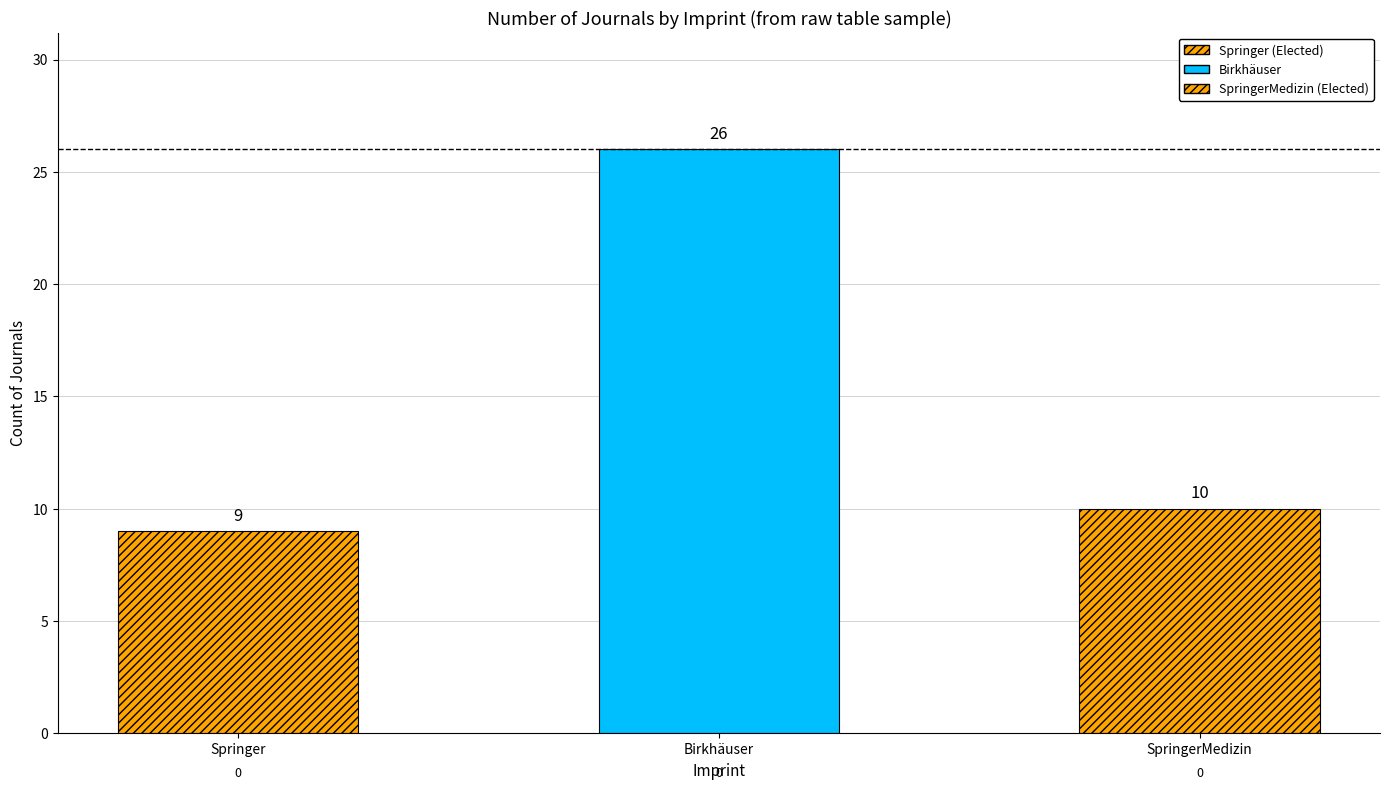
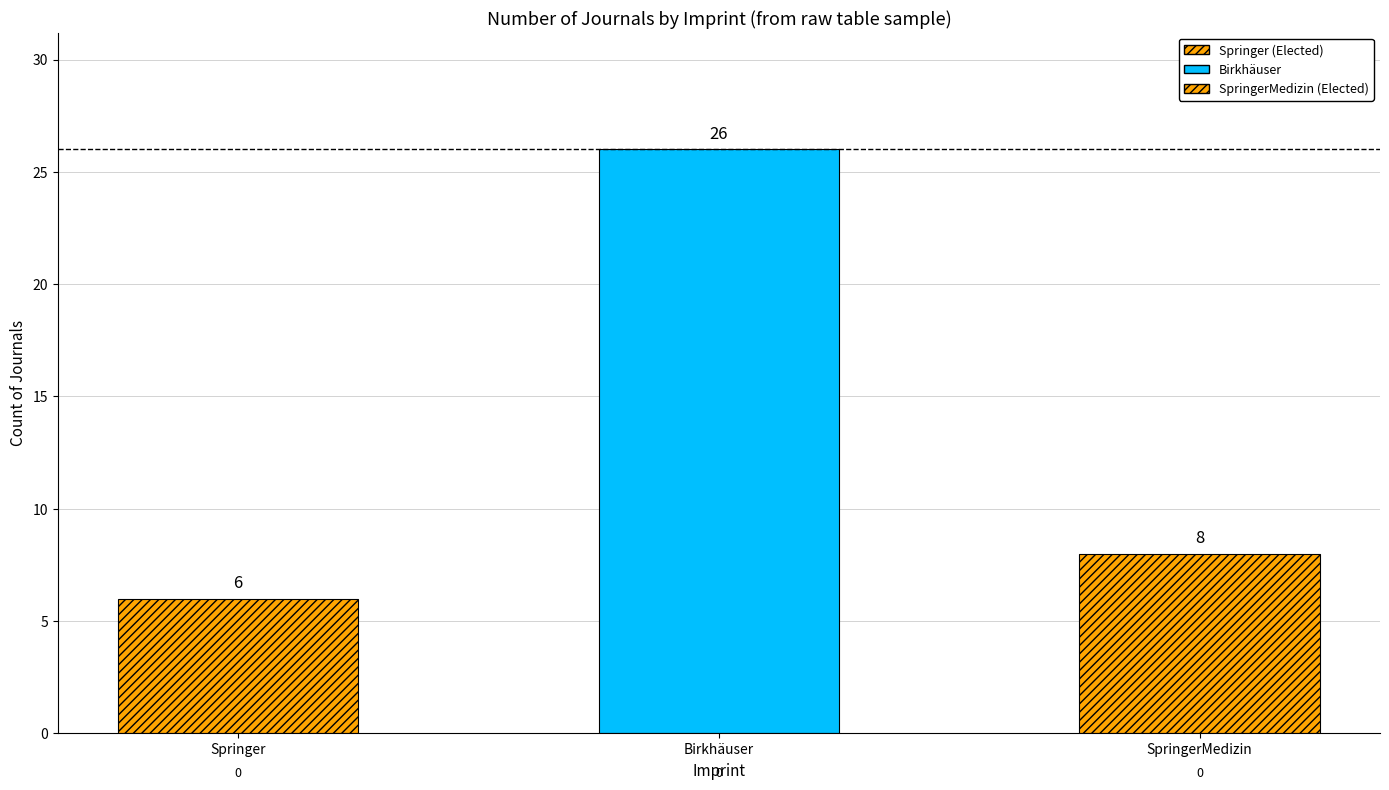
Springer: 9 -> 6
SpringerMedizin: 10 -> 8
